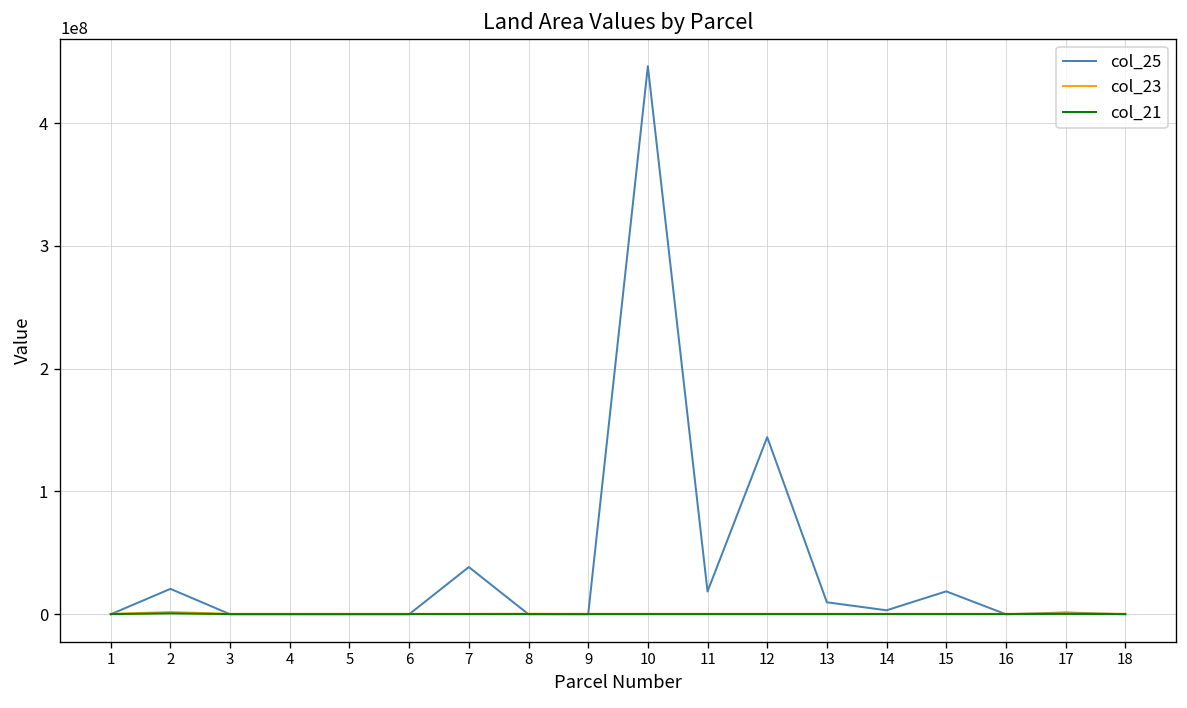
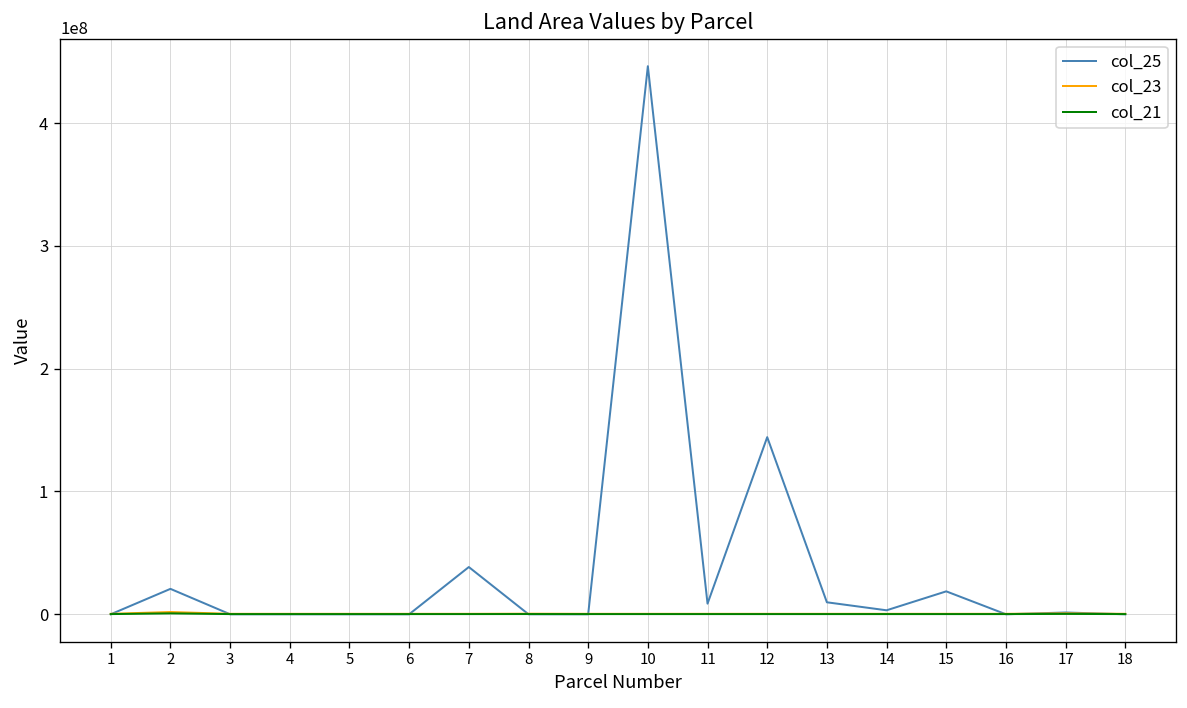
col_25, 11: 19000000 -> 9000000
